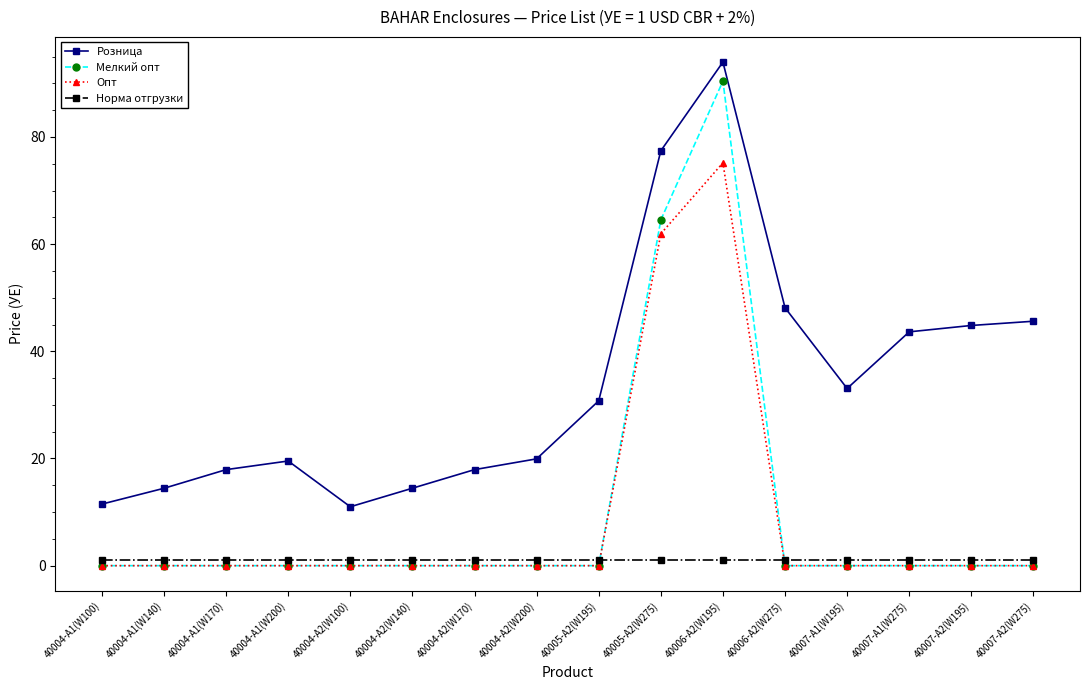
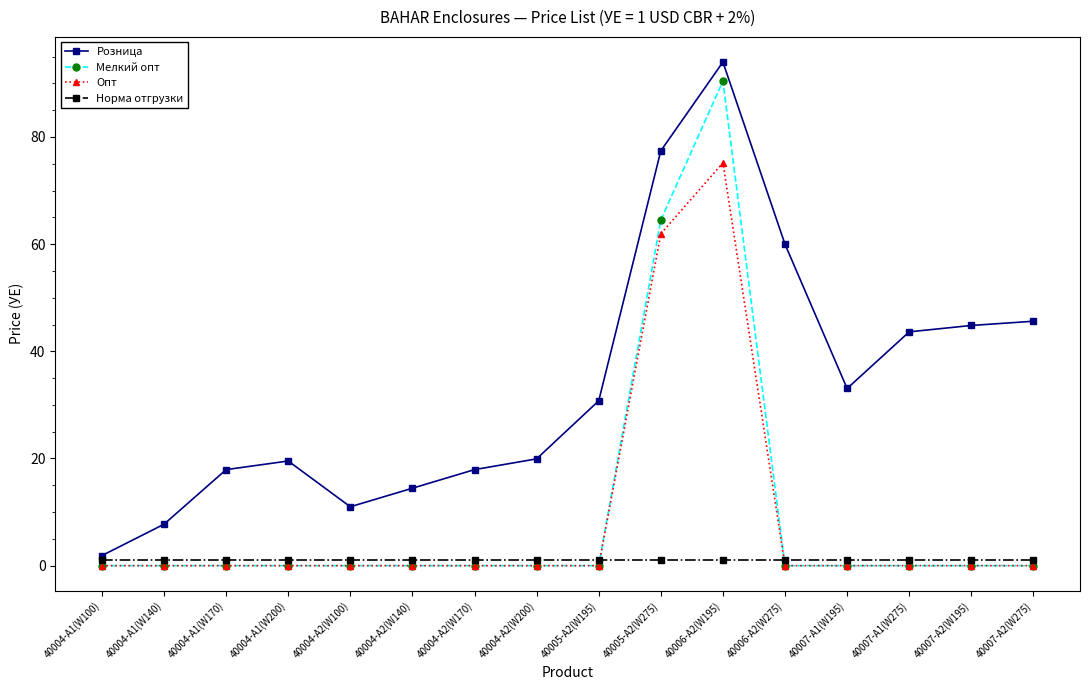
Розница, 40004-A1(W100): 11 -> 2
Розница, 40004-A1(W140): 14 -> 8
Розница, 40006-A2(W275): 48 -> 60
